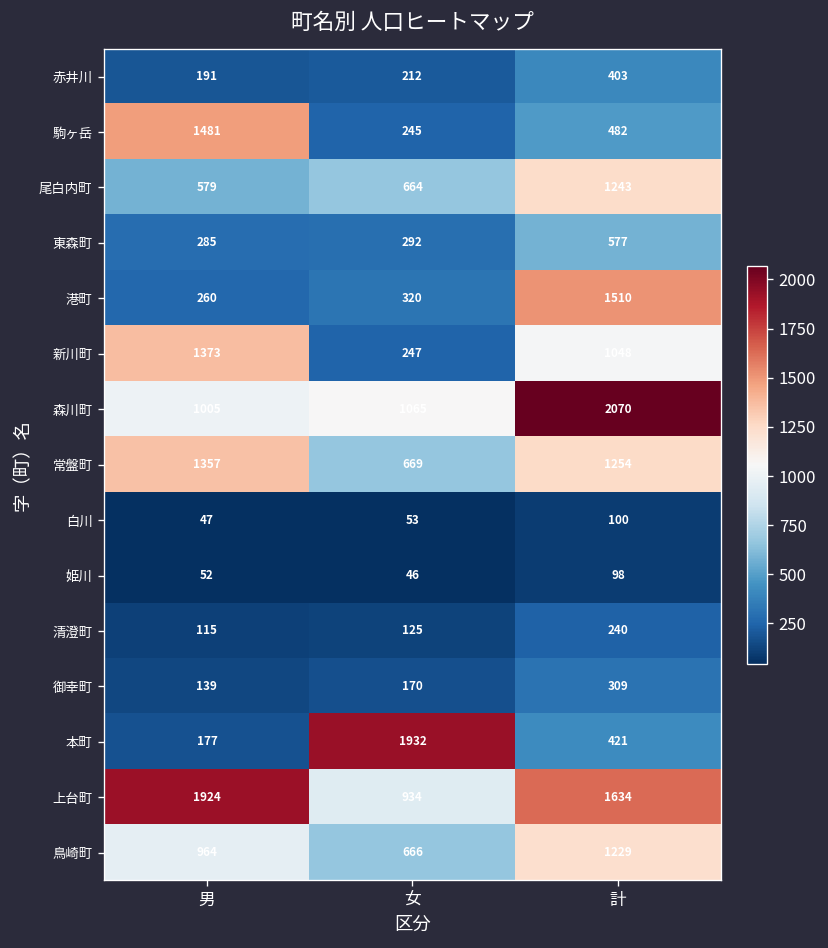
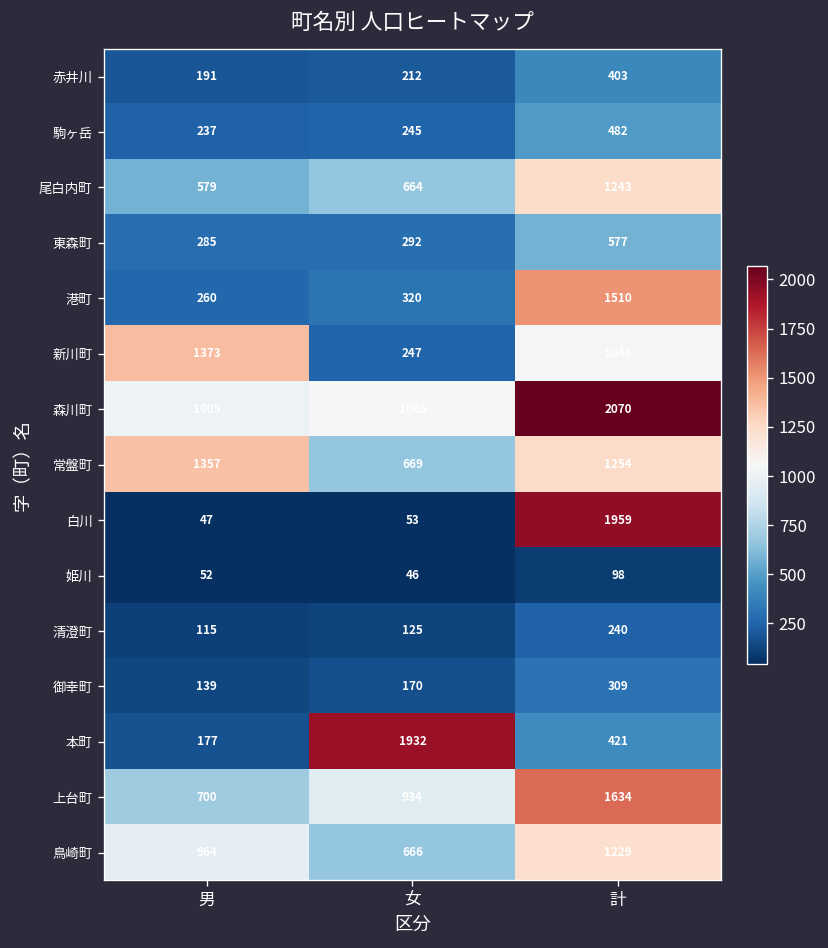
駒ヶ岳, 男: 1481 -> 237
白川, 計: 100 -> 1959
上台町, 男: 1924 -> 700
